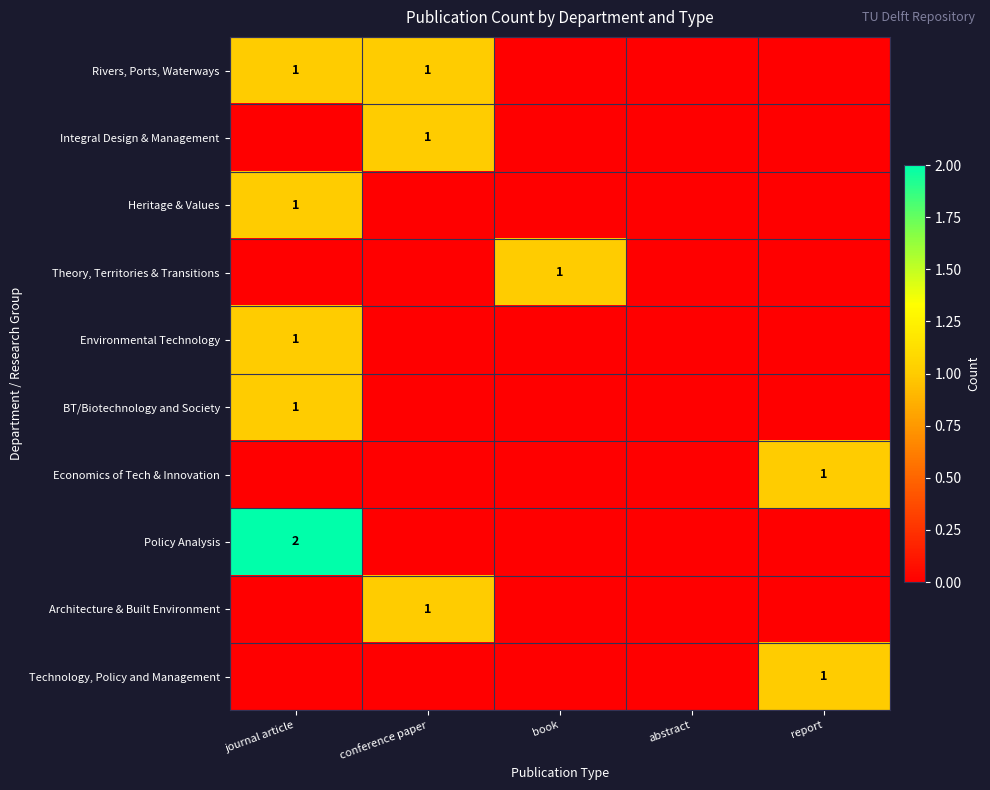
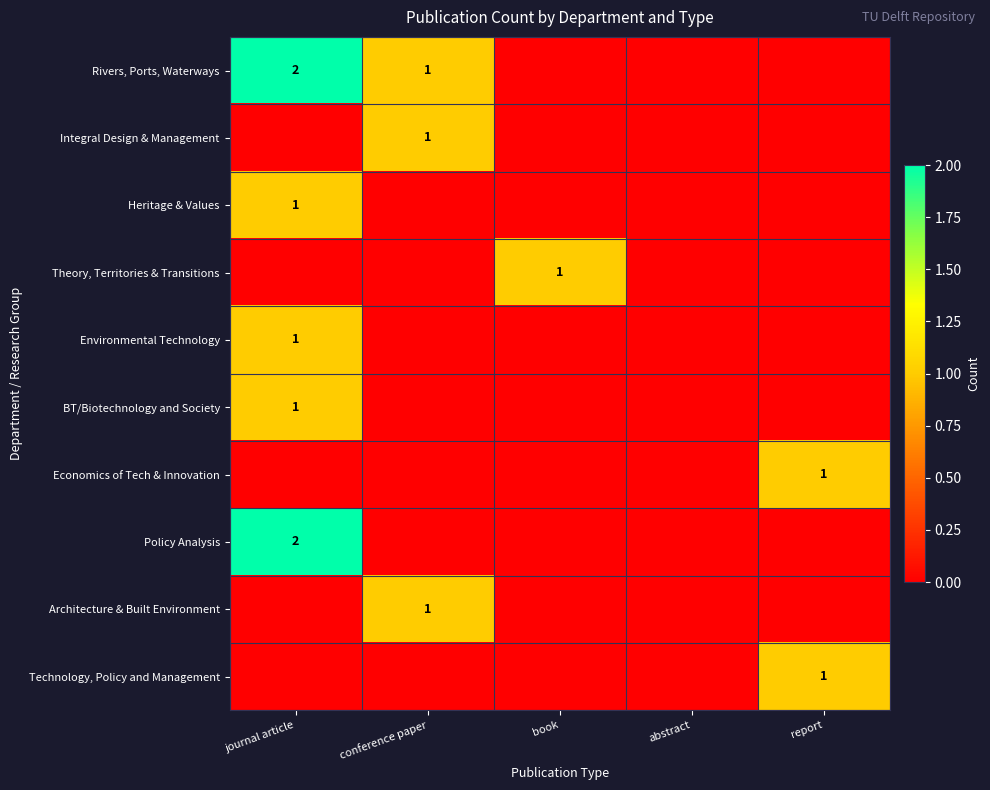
Rivers, Ports, Waterways, journal article: 1 -> 2
